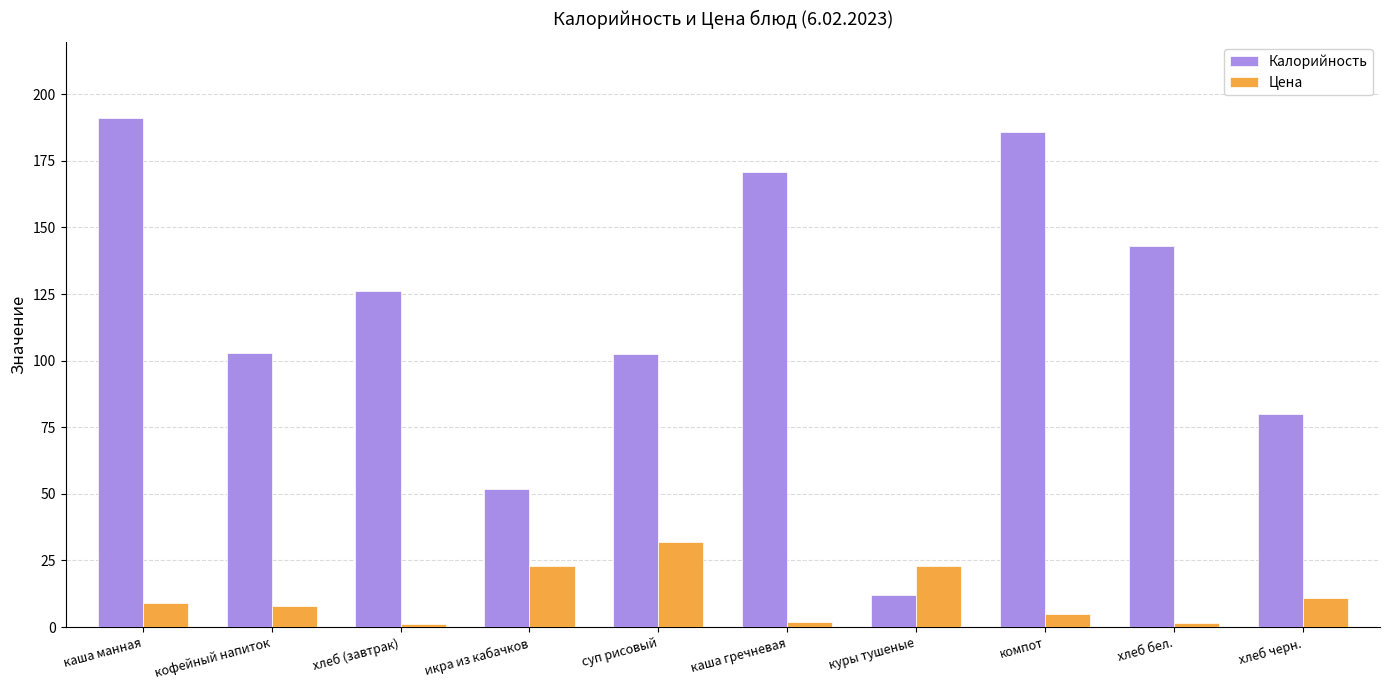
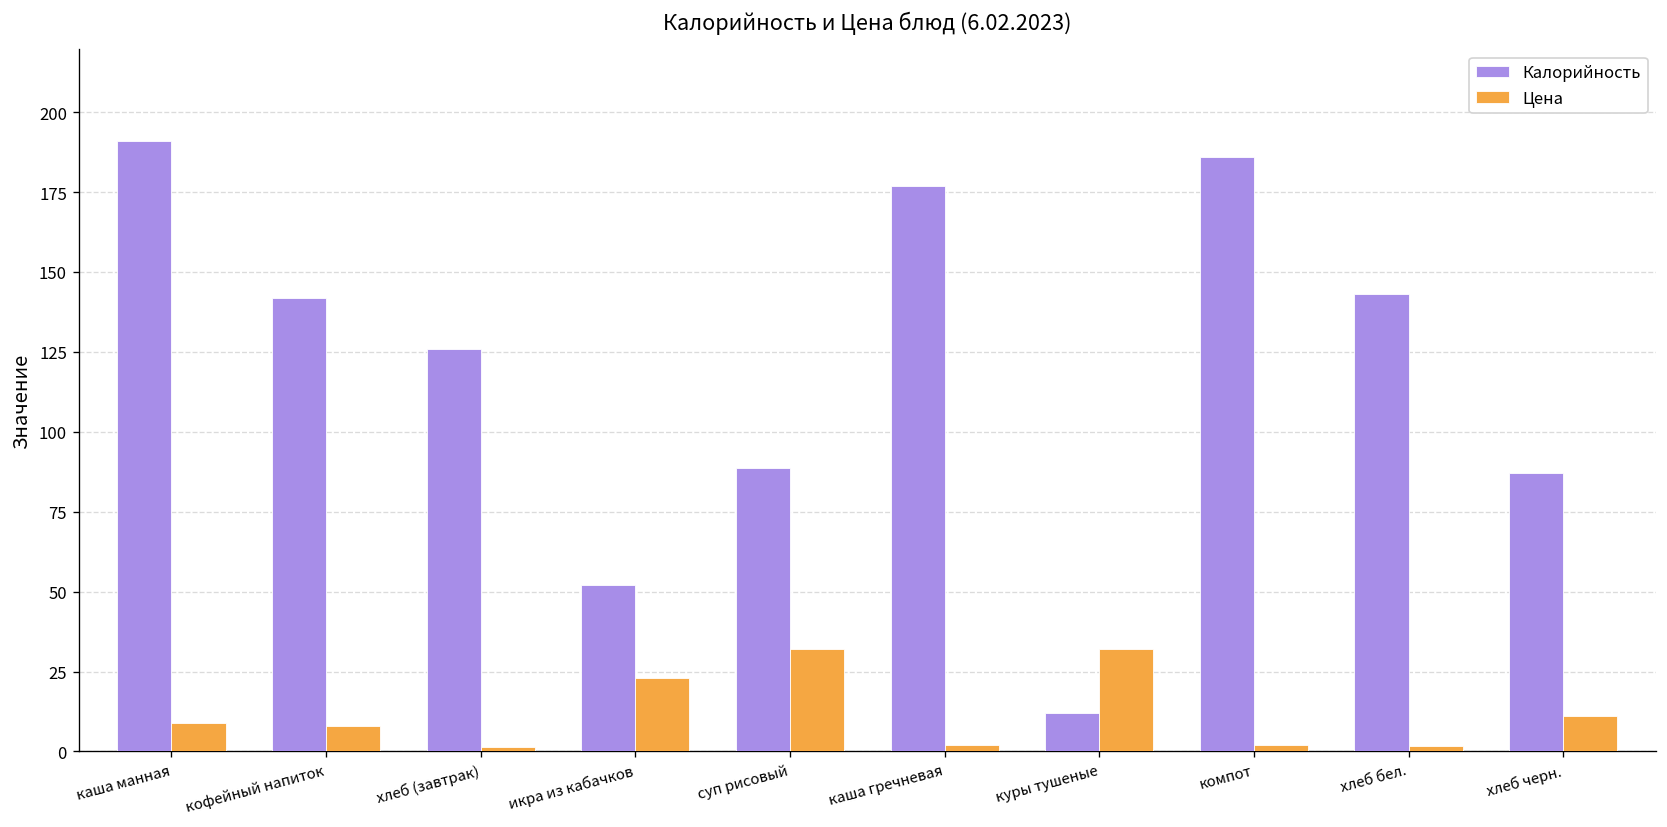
Калорийность, кофейный напиток: 103 -> 142
Калорийность, суп рисовый: 103 -> 89
Калорийность, каша гречневая: 171 -> 177
Цена, куры тушеные: 23 -> 32
Цена, компот: 5 -> 2
Калорийность, хлеб черн.: 80 -> 87
